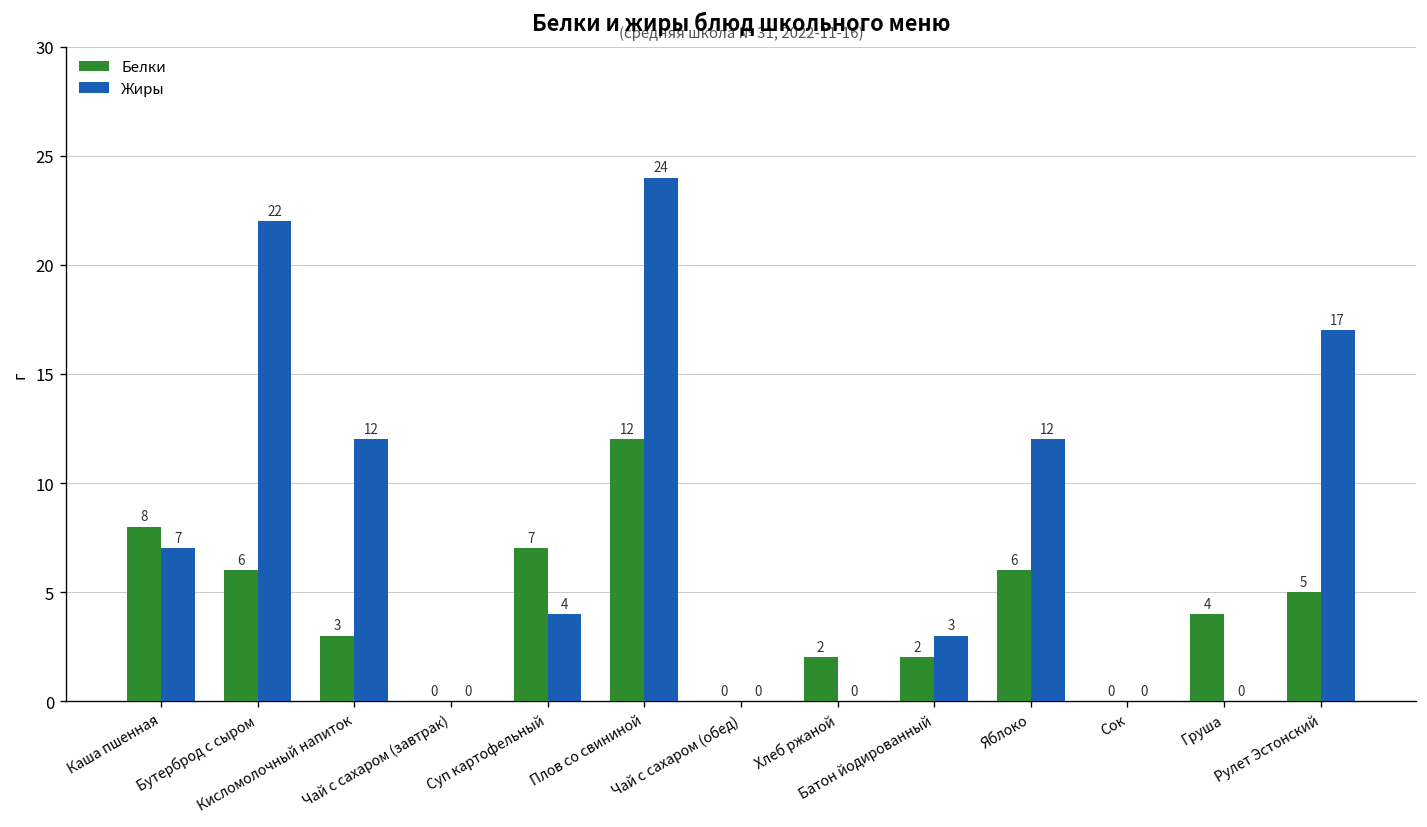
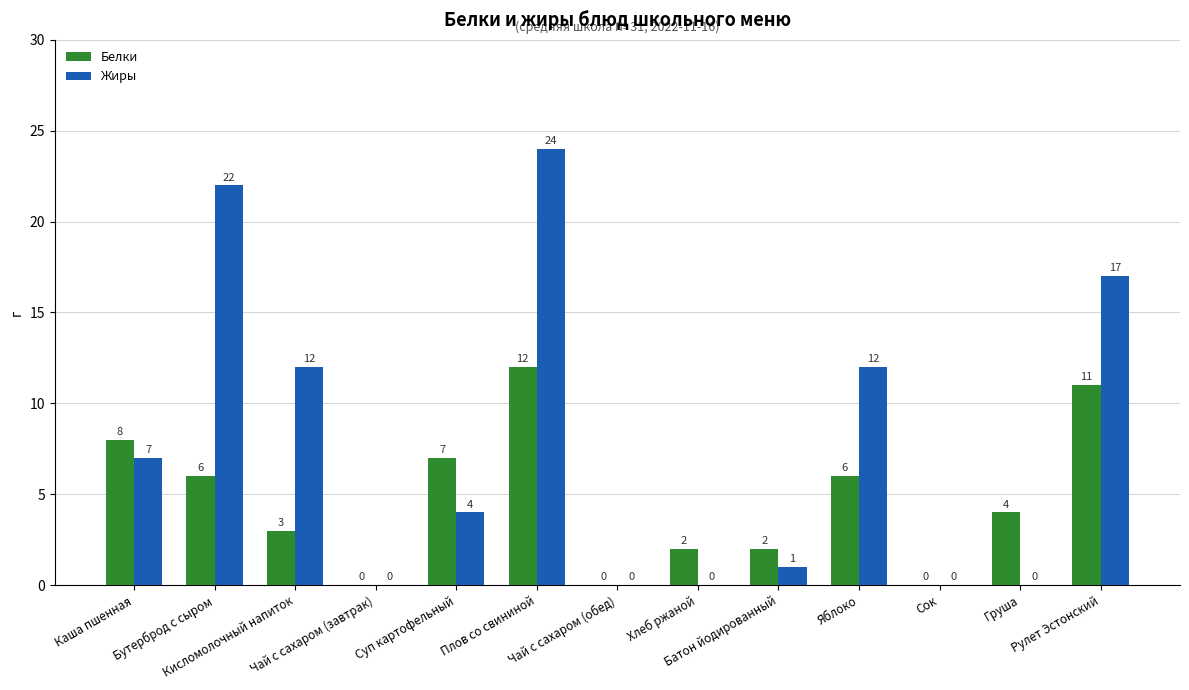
Жиры, Батон йодированный: 3 -> 1
Белки, Рулет Эстонский: 5 -> 11
